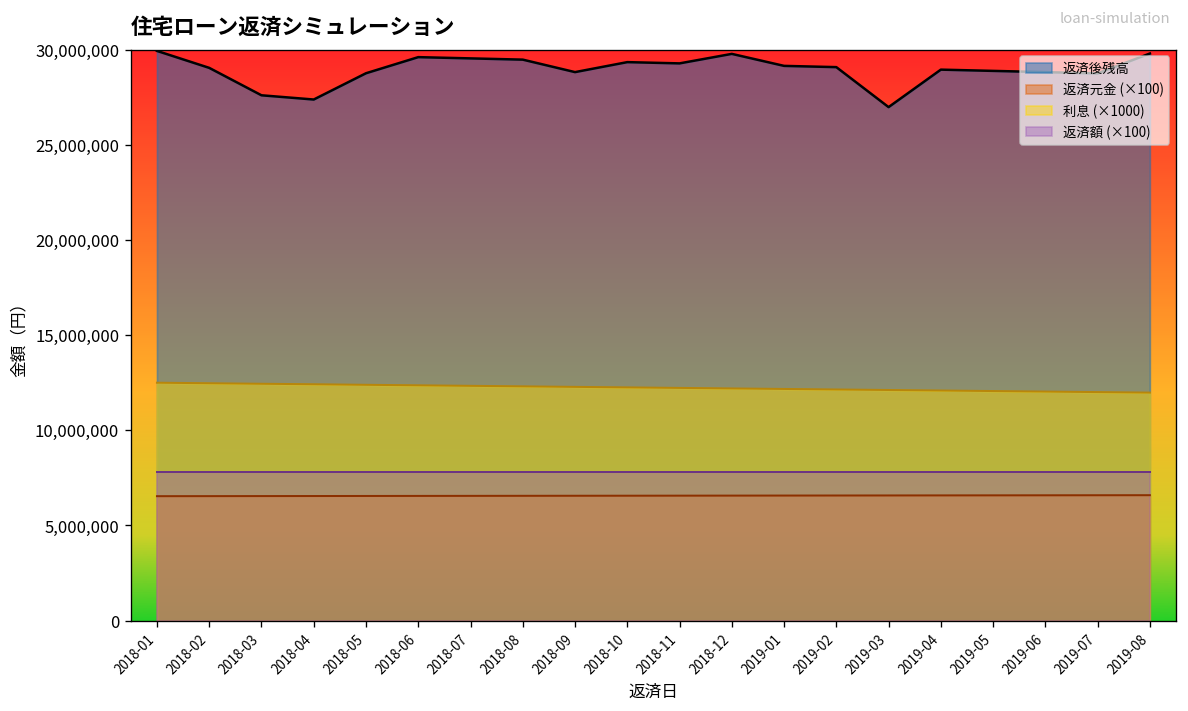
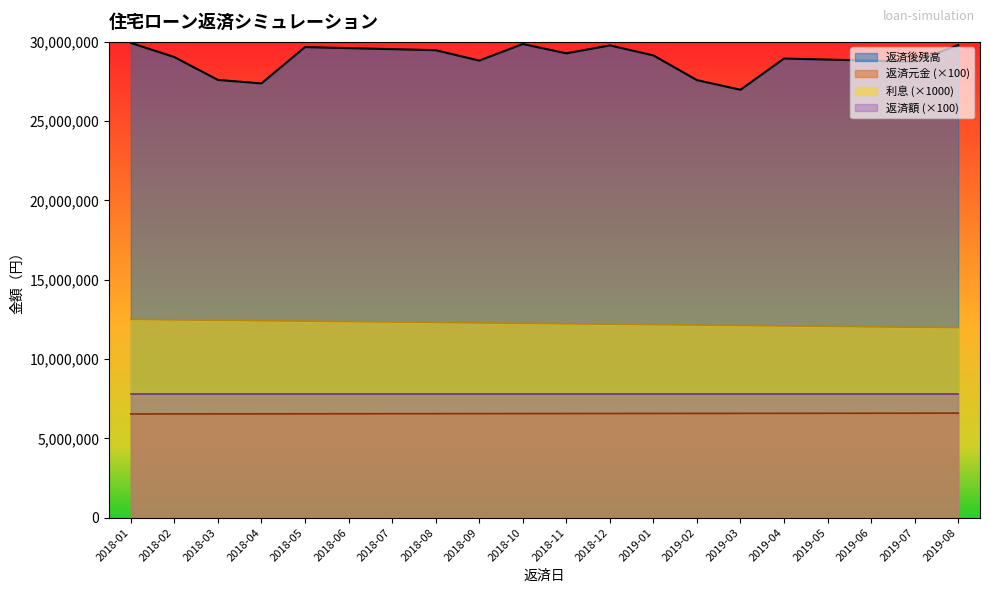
返済後残高, 2018-05: 28,800,000 -> 29,700,000
返済後残高, 2018-10: 29,300,000 -> 29,900,000
返済後残高, 2019-02: 29,100,000 -> 27,600,000
